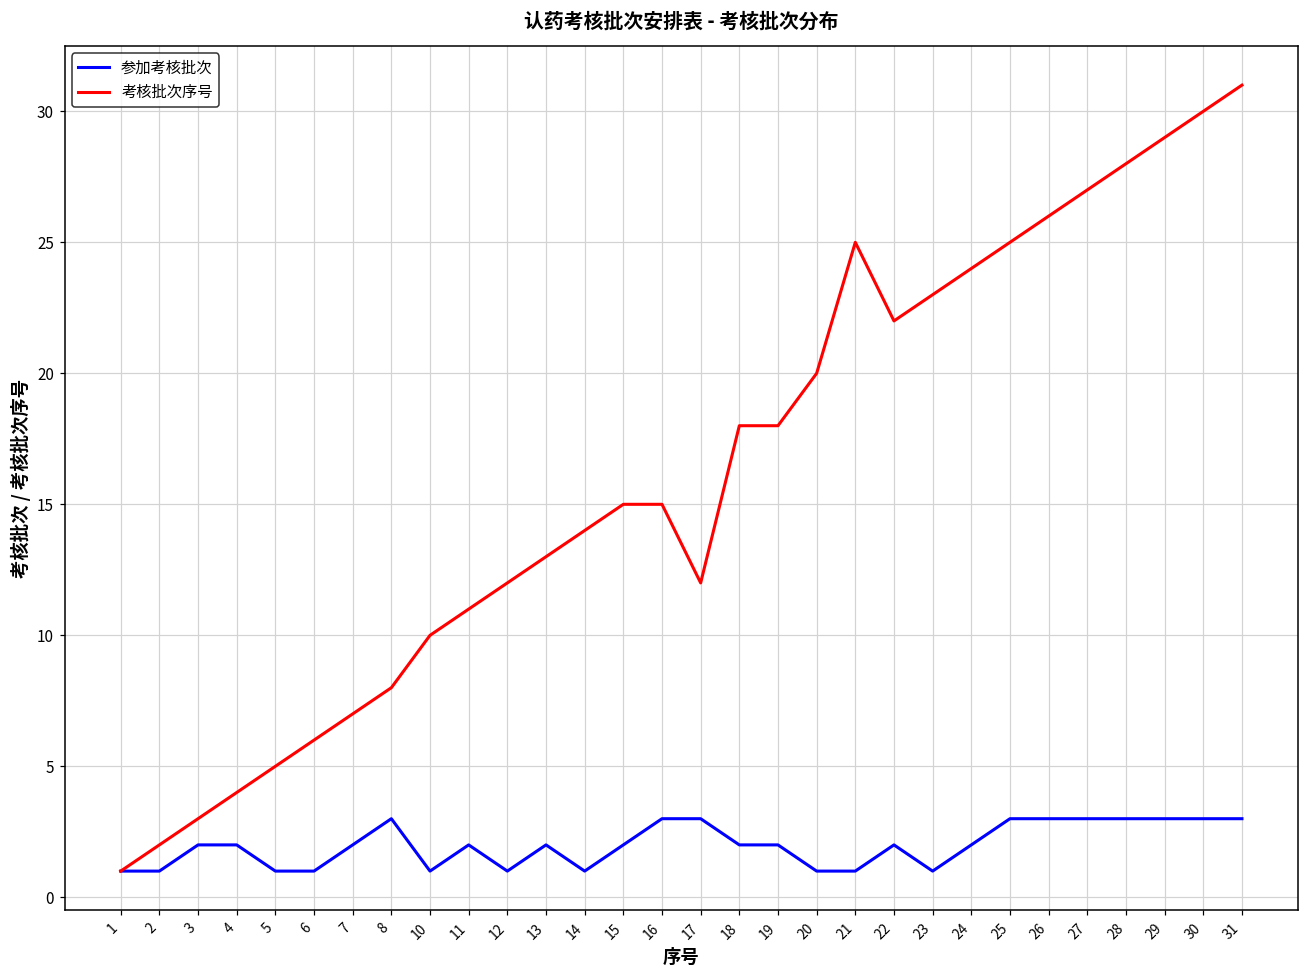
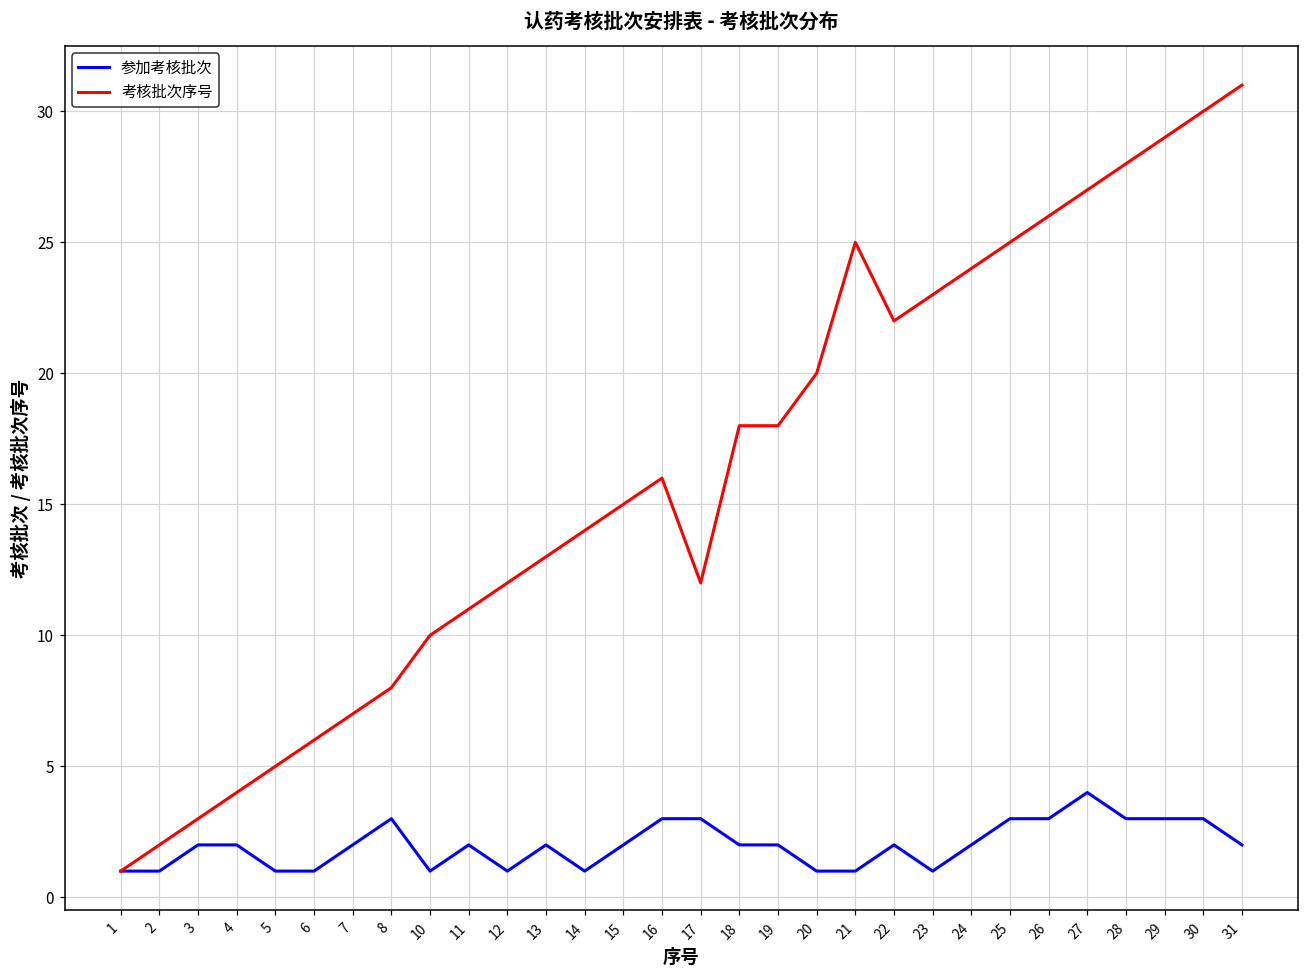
考核批次序号, 16: 15 -> 16
参加考核批次, 27: 3 -> 4
参加考核批次, 31: 3 -> 2
